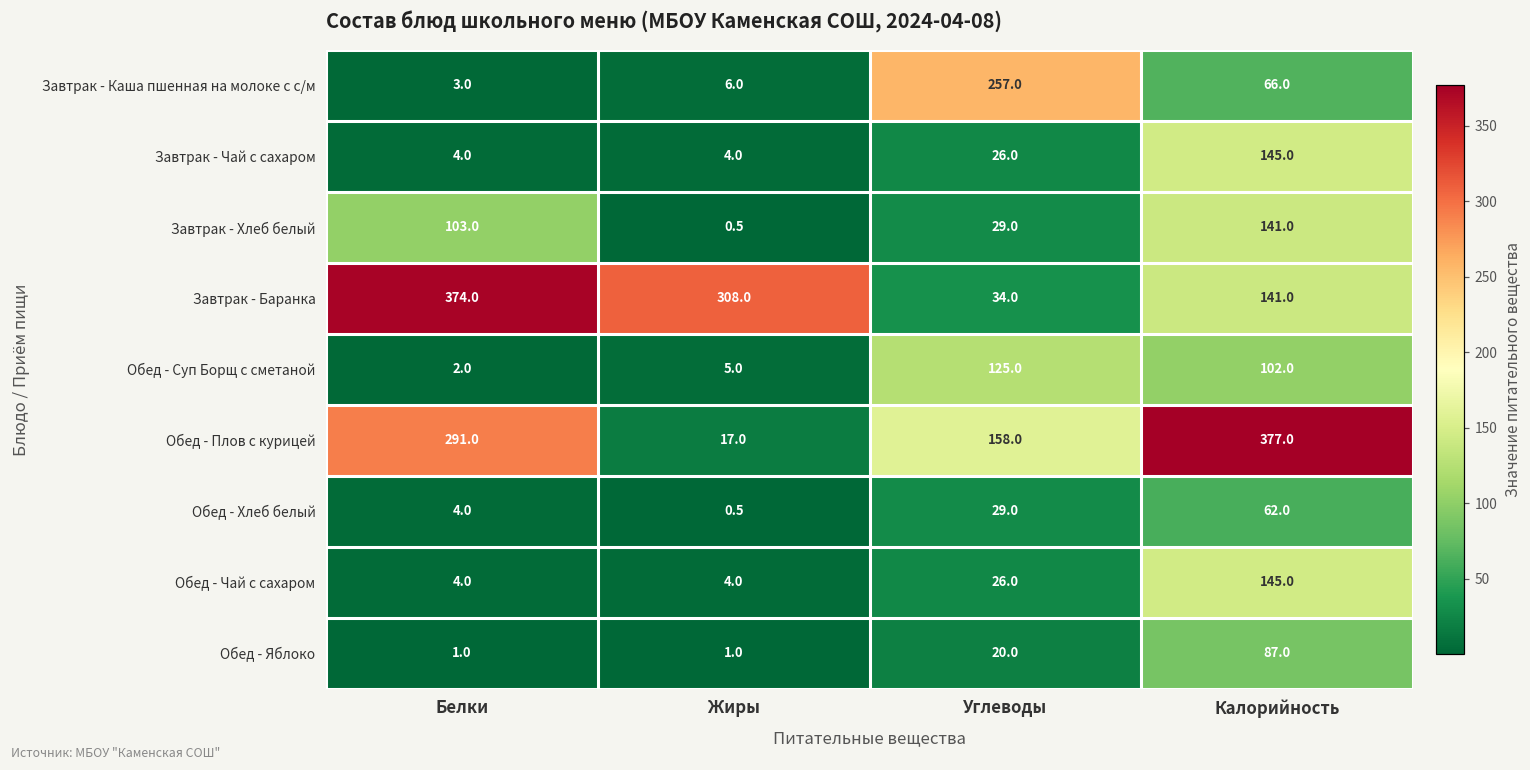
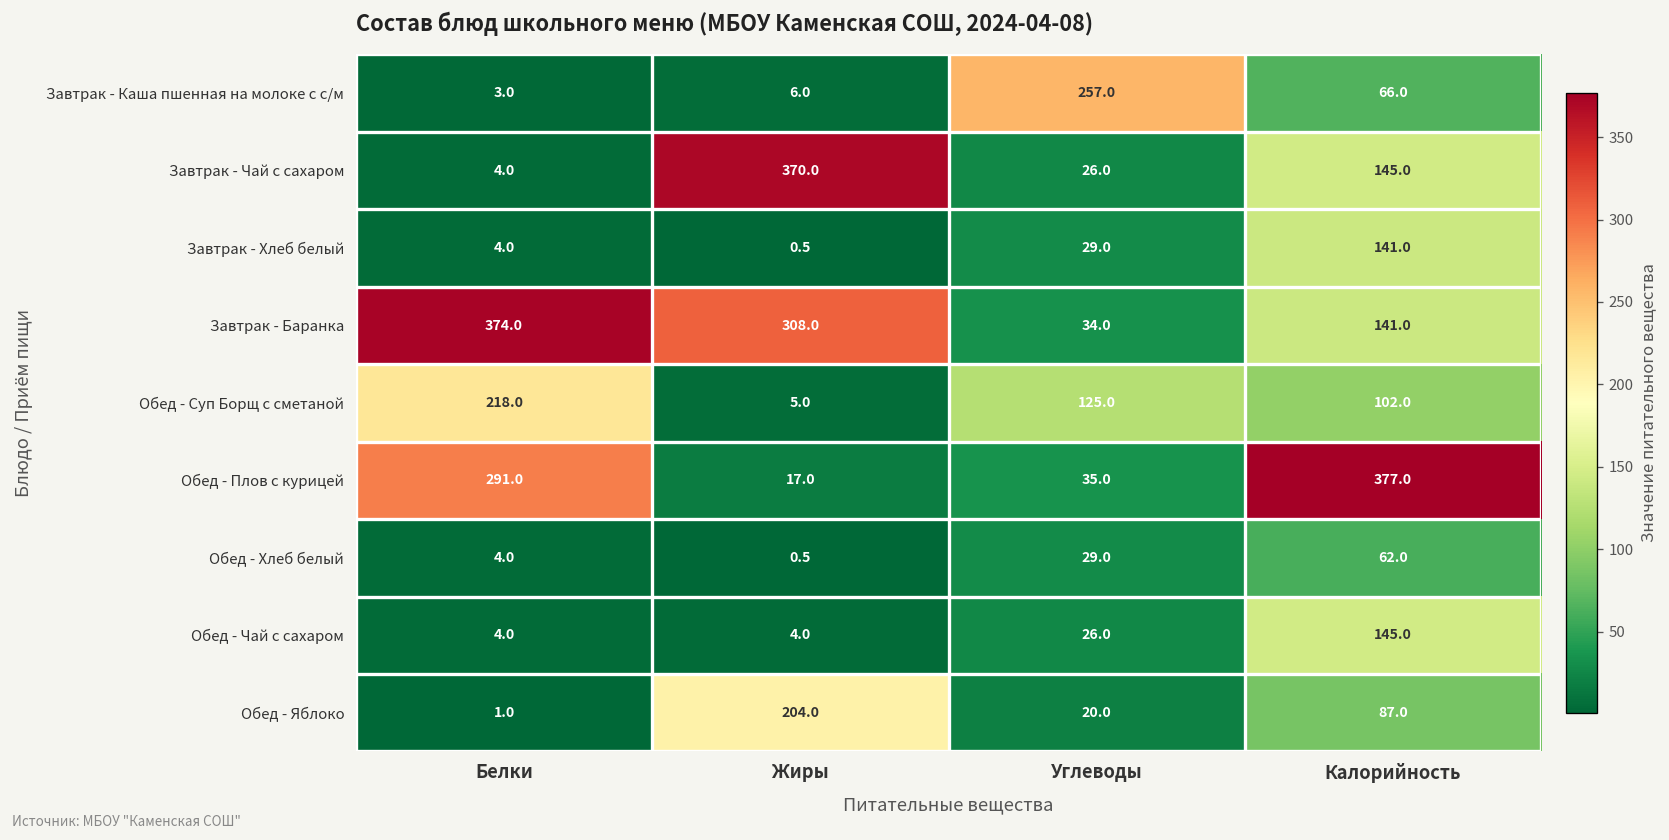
Завтрак - Чай с сахаром, Жиры: 4.0 -> 370.0
Завтрак - Хлеб белый, Белки: 103.0 -> 4.0
Обед - Суп Борщ с сметаной, Белки: 2.0 -> 218.0
Обед - Плов с курицей, Углеводы: 158.0 -> 35.0
Обед - Яблоко, Жиры: 1.0 -> 204.0
